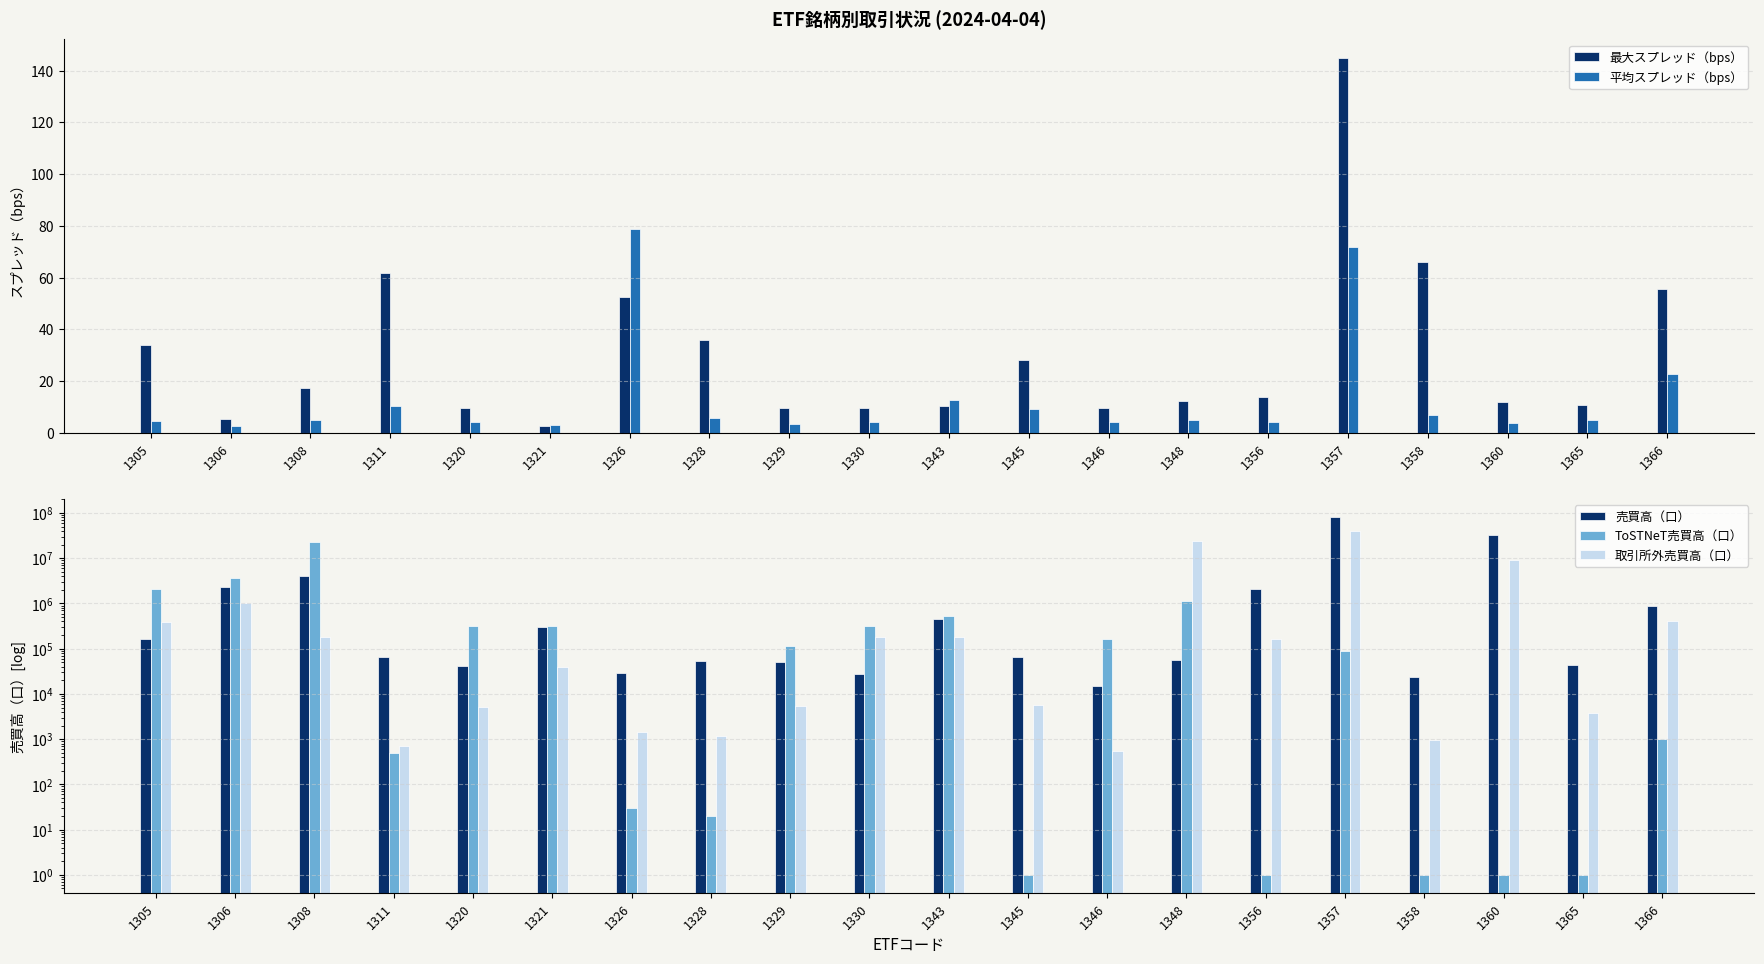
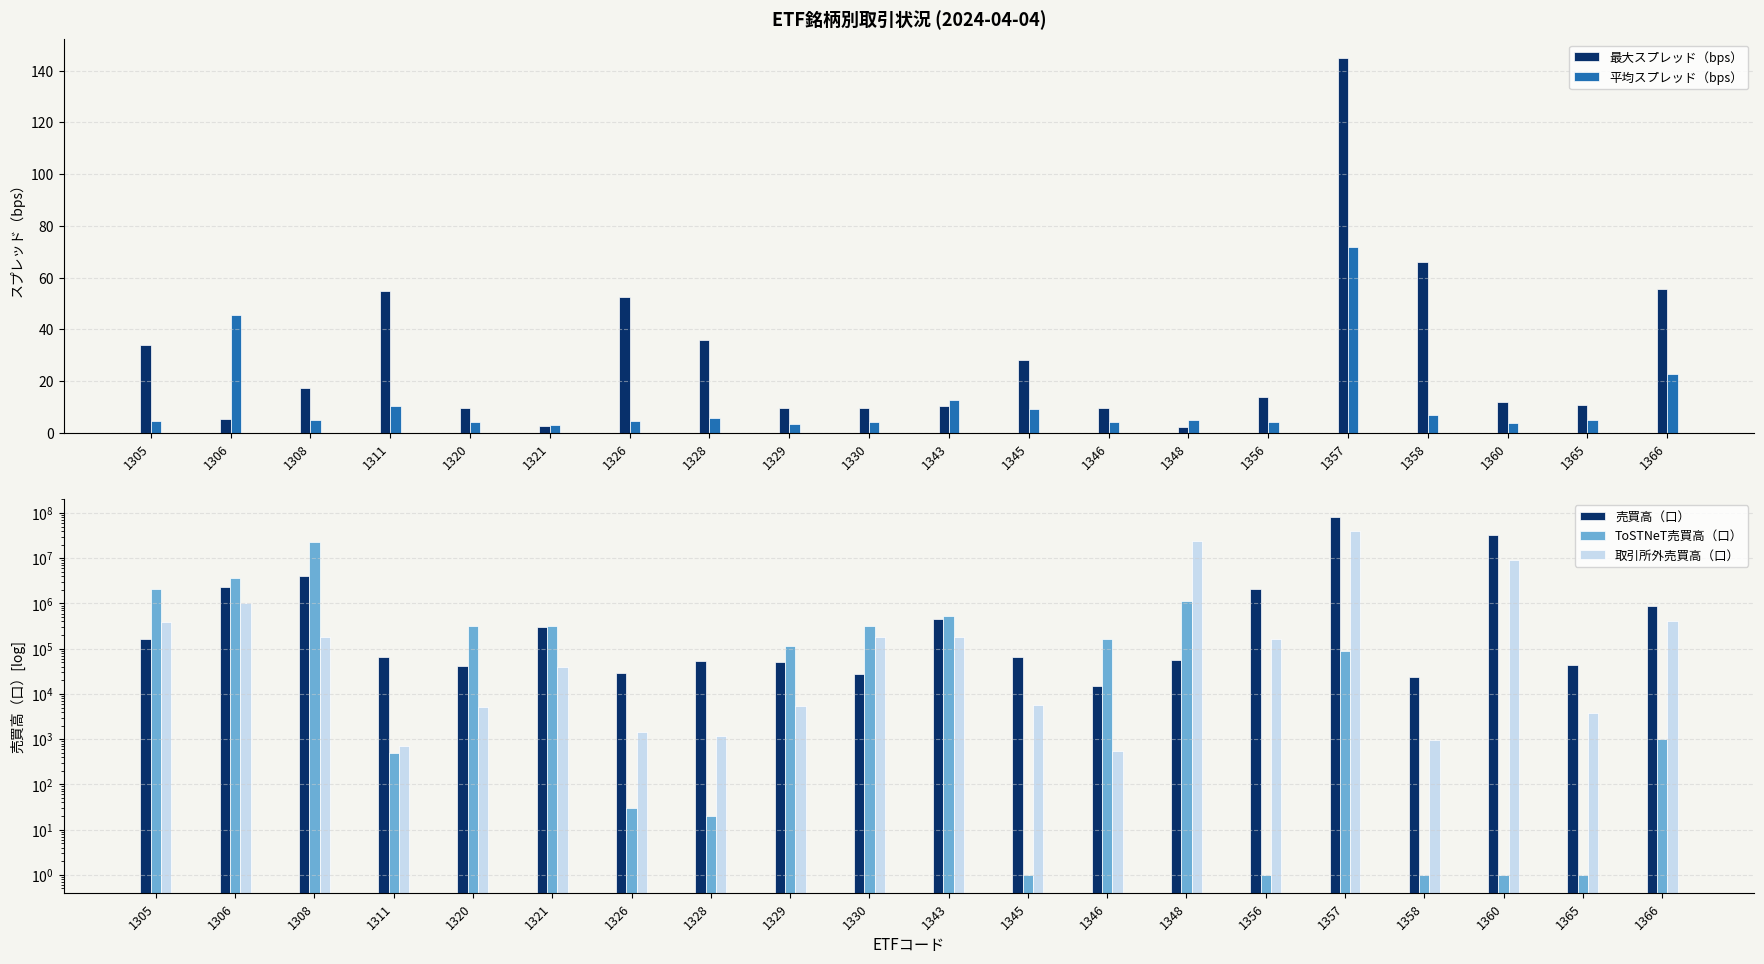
ETF銘柄別取引状況 (2024-04-04), 平均スプレッド（bps）, 1306: 2 -> 46
ETF銘柄別取引状況 (2024-04-04), 最大スプレッド（bps）, 1311: 62 -> 55
ETF銘柄別取引状況 (2024-04-04), 平均スプレッド（bps）, 1326: 79 -> 5
ETF銘柄別取引状況 (2024-04-04), 最大スプレッド（bps）, 1348: 12 -> 2
